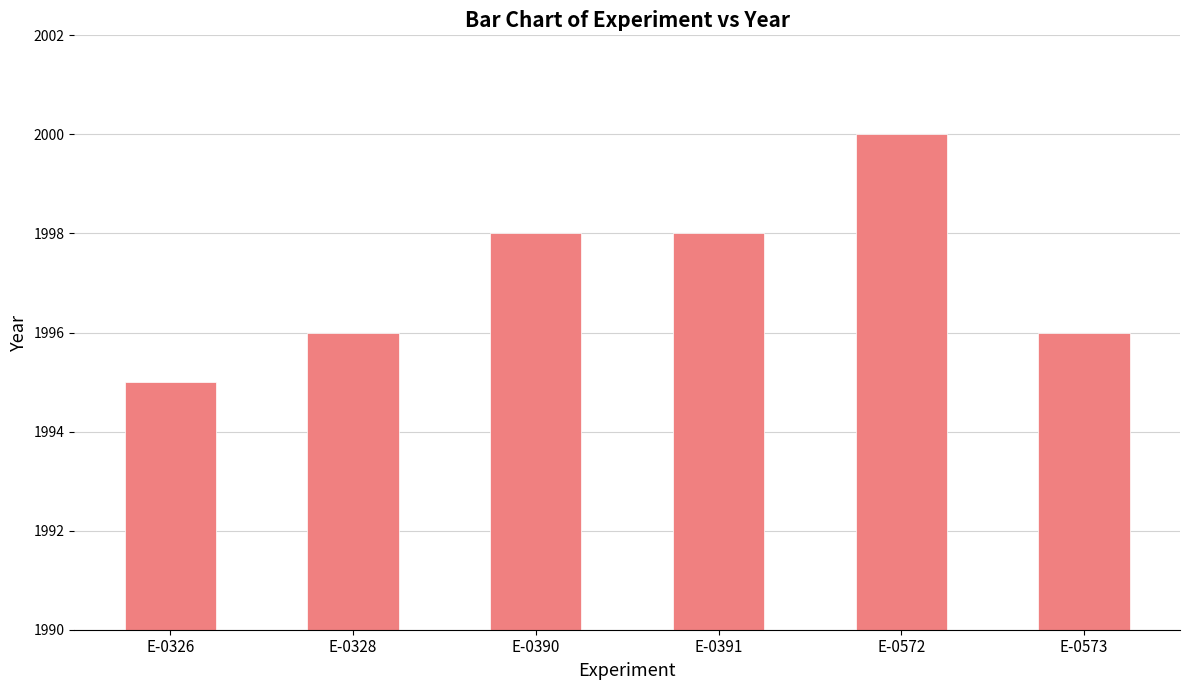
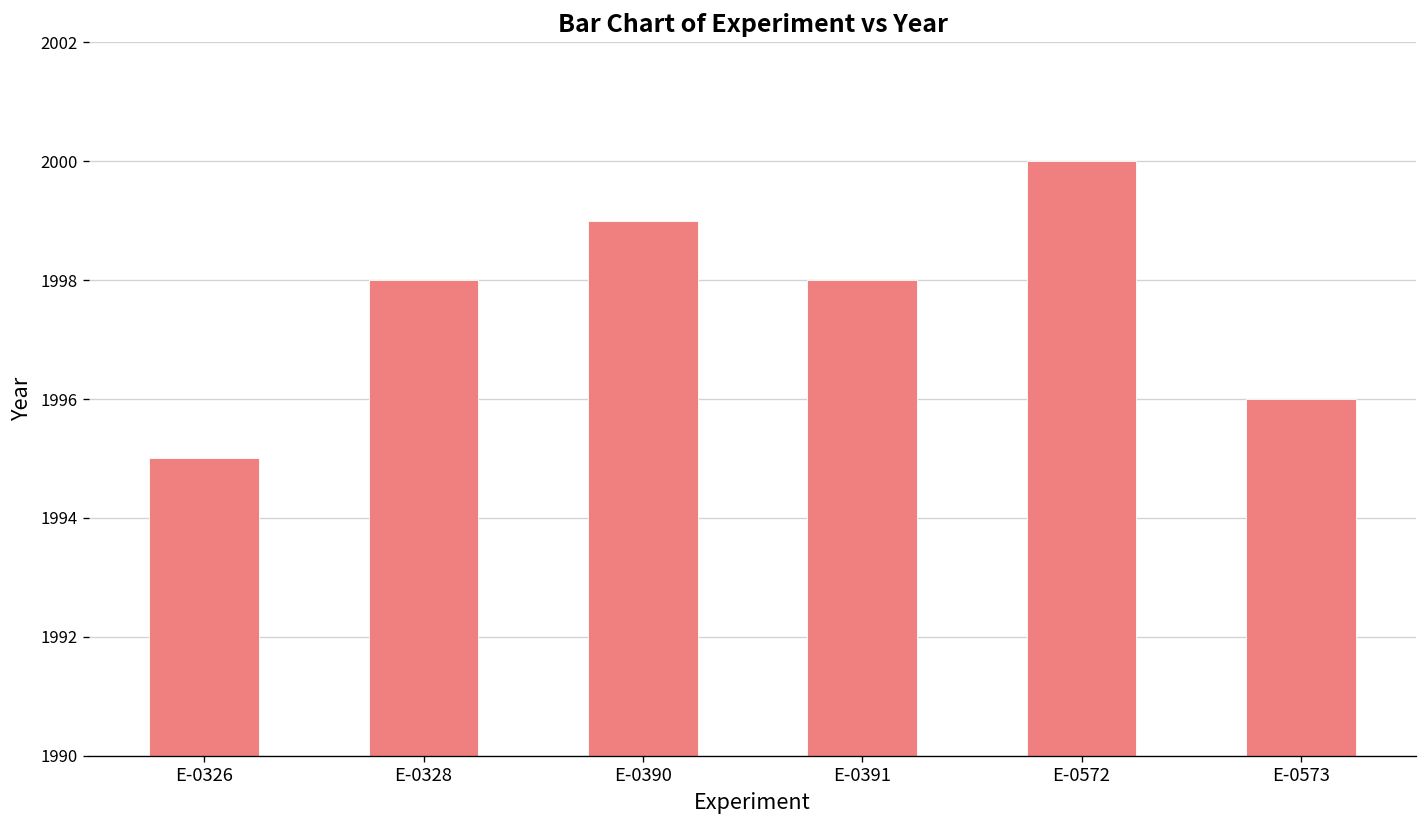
E-0328: 1996 -> 1998
E-0390: 1998 -> 1999
